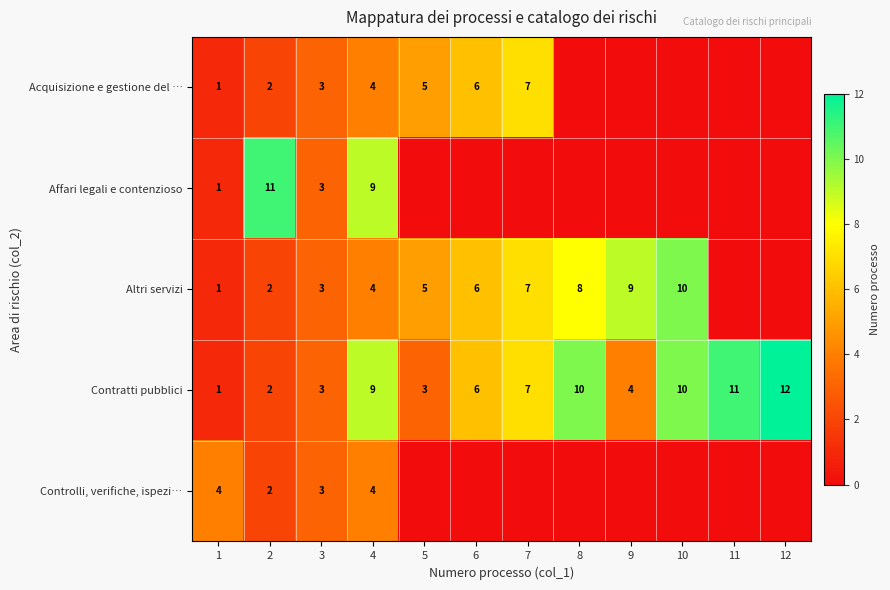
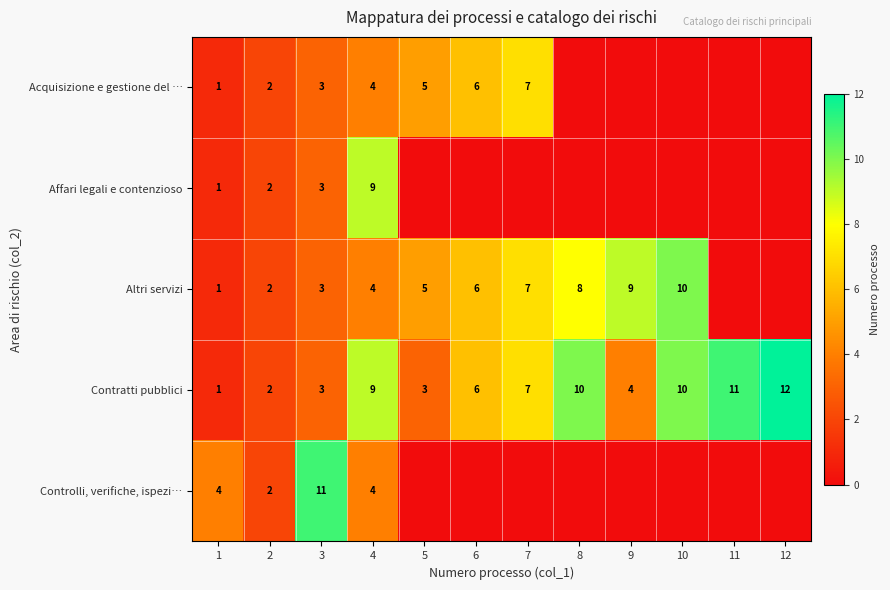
Affari legali e contenzioso, 2: 11 -> 2
Controlli, verifiche, ispezi…, 3: 3 -> 11
